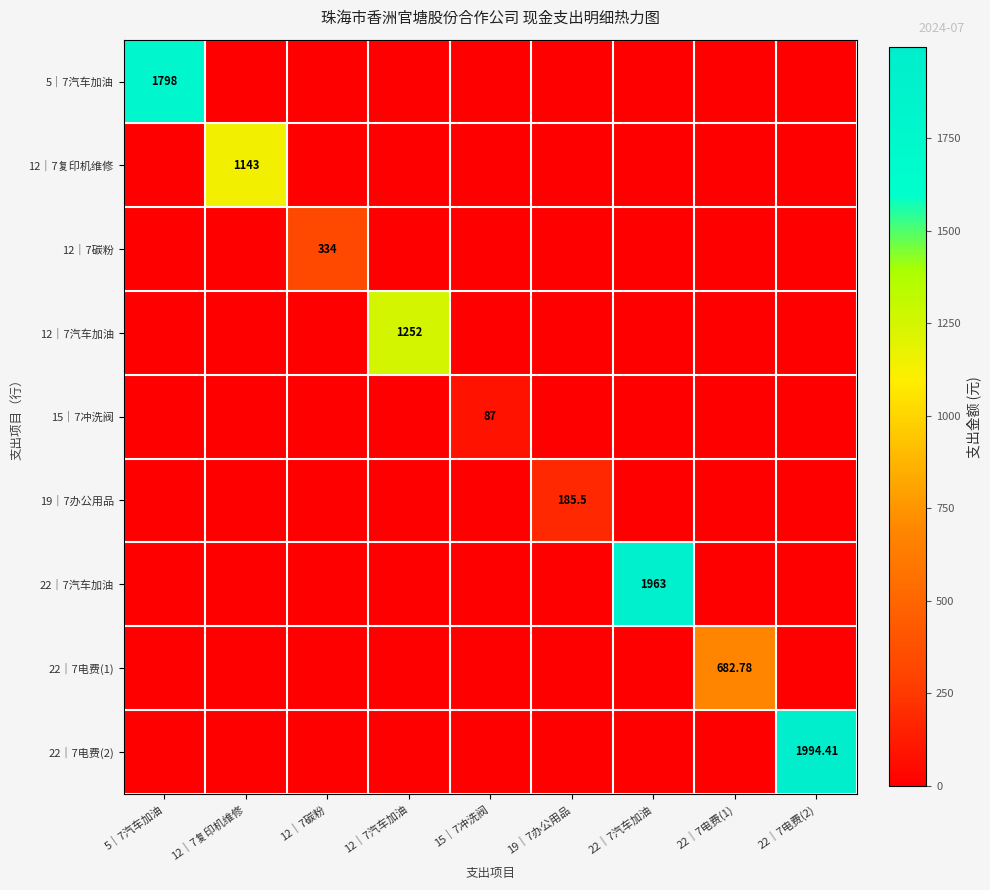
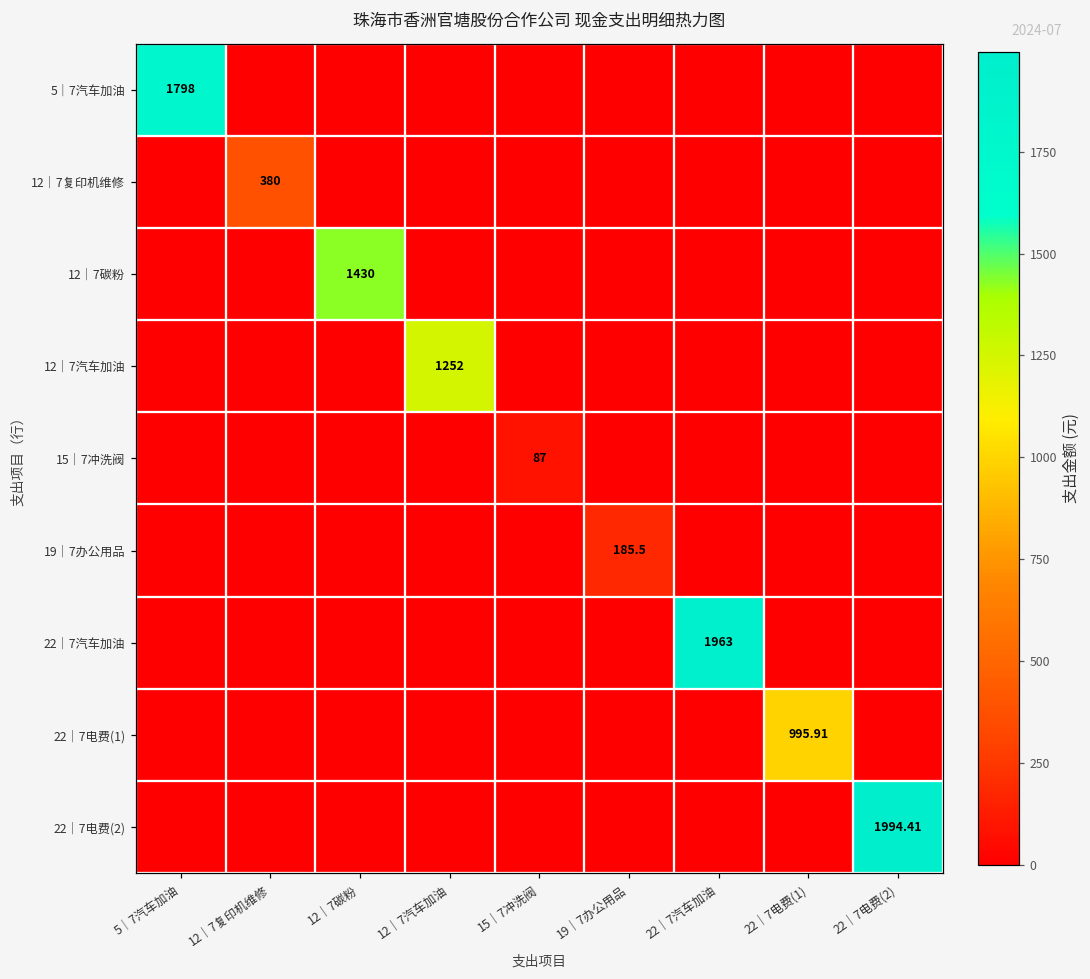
12｜7复印机维修, 12｜7复印机维修: 1143 -> 380
12｜7碳粉, 12｜7碳粉: 334 -> 1430
22｜7电费(1), 22｜7电费(1): 682.78 -> 995.91
